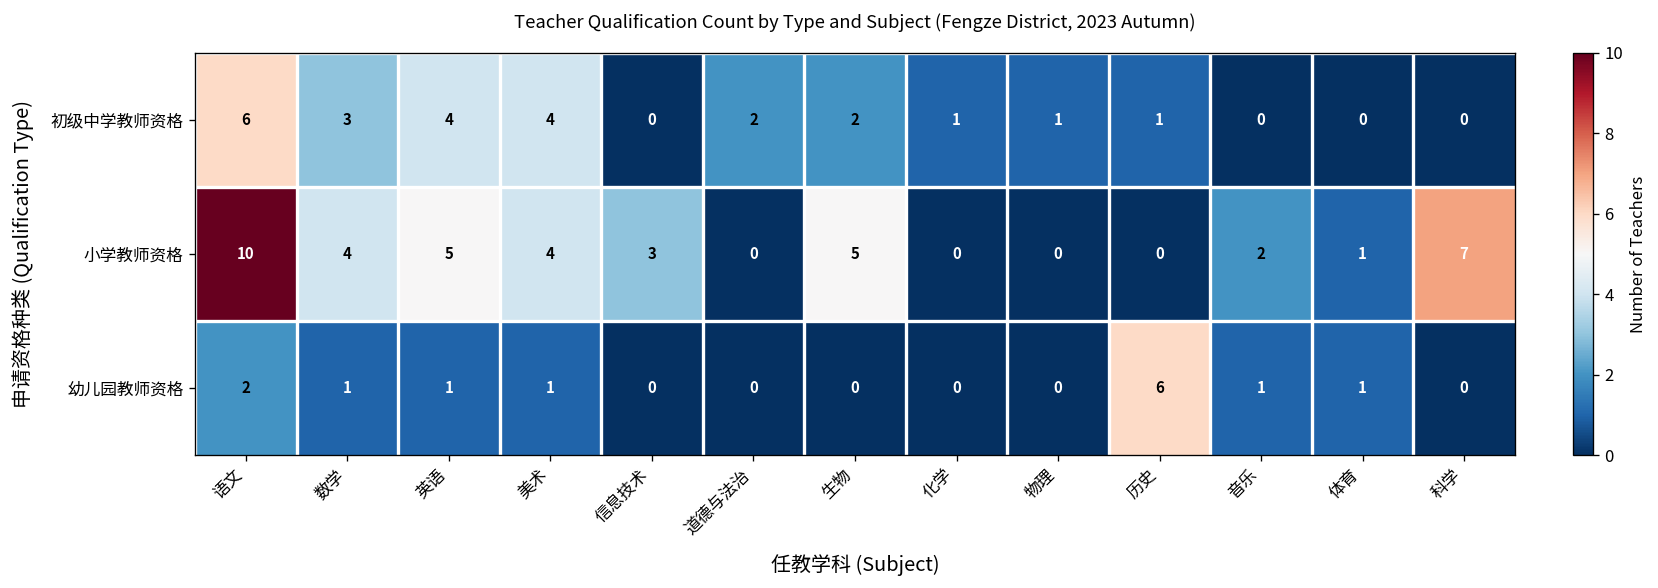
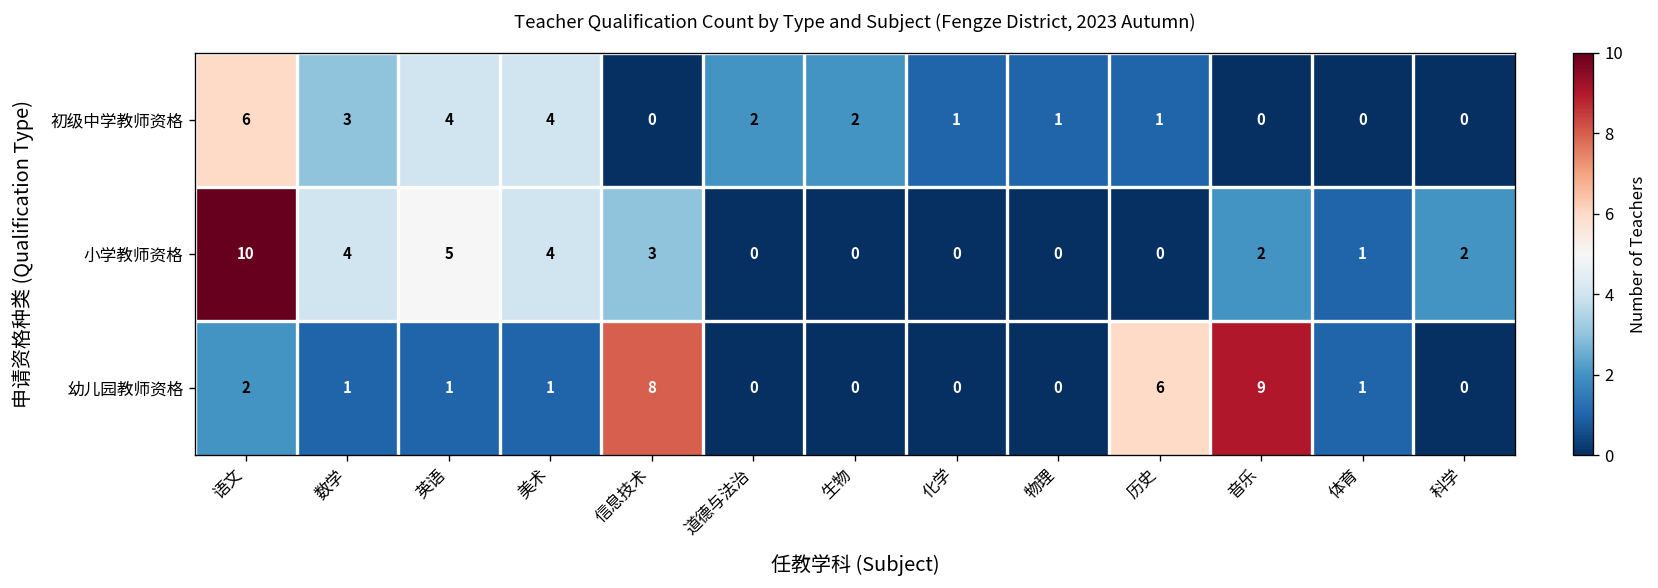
小学教师资格, 生物: 5 -> 0
小学教师资格, 科学: 7 -> 2
幼儿园教师资格, 信息技术: 0 -> 8
幼儿园教师资格, 音乐: 1 -> 9
